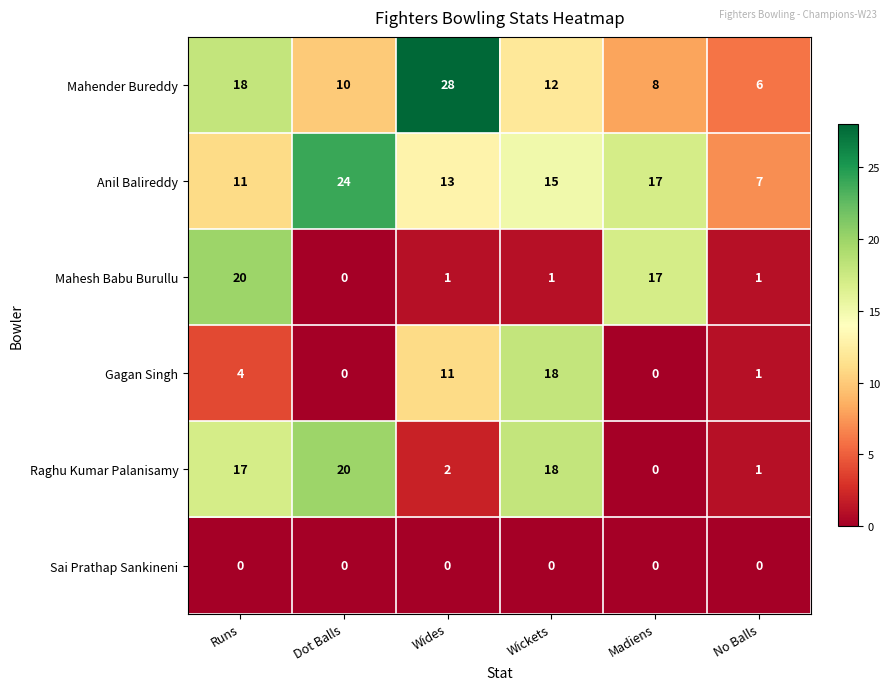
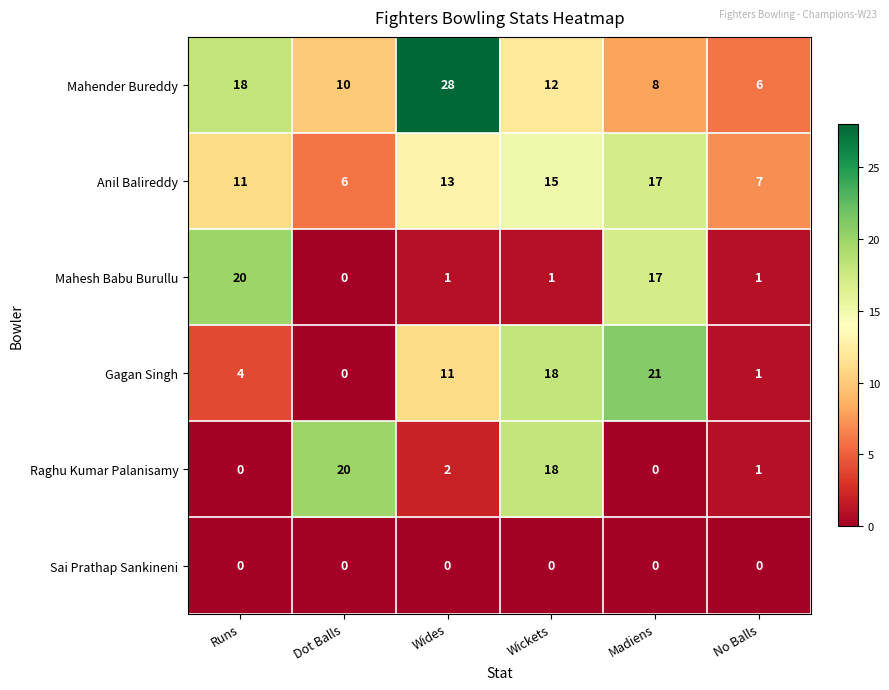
Anil Balireddy, Dot Balls: 24 -> 6
Gagan Singh, Madiens: 0 -> 21
Raghu Kumar Palanisamy, Runs: 17 -> 0
